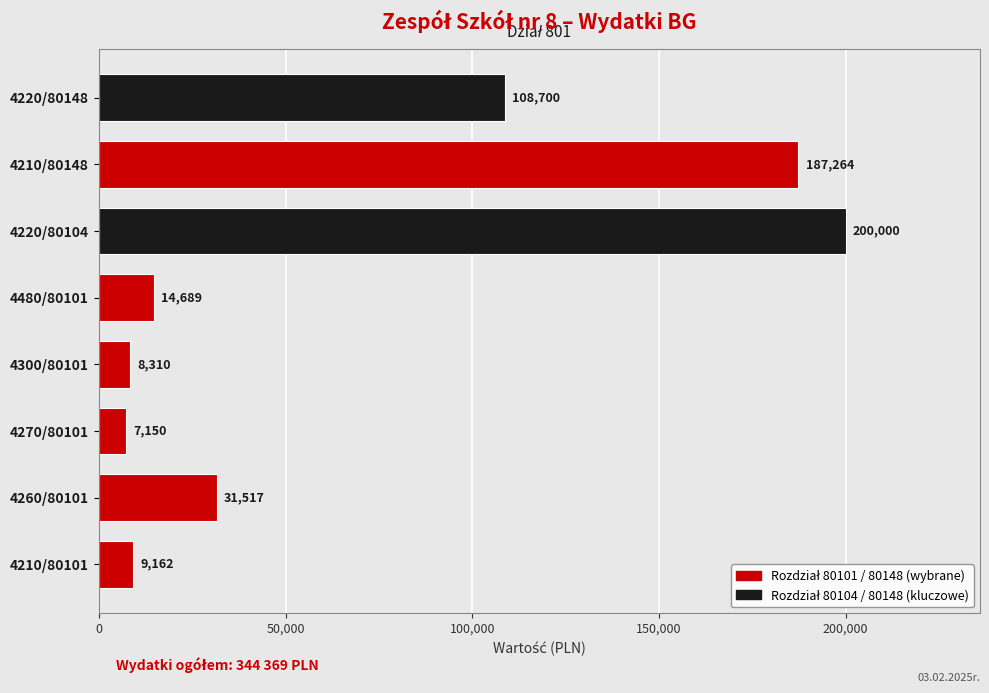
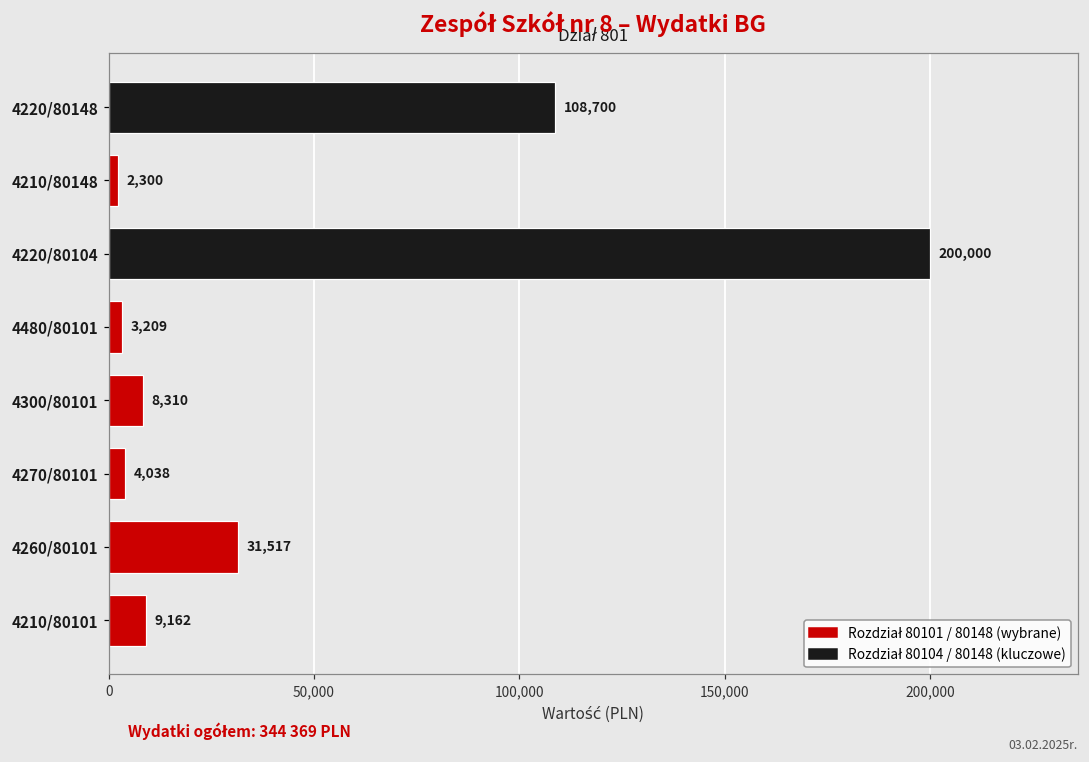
4210/80148: 187,264 -> 2,300
4480/80101: 14,689 -> 3,209
4270/80101: 7,150 -> 4,038
